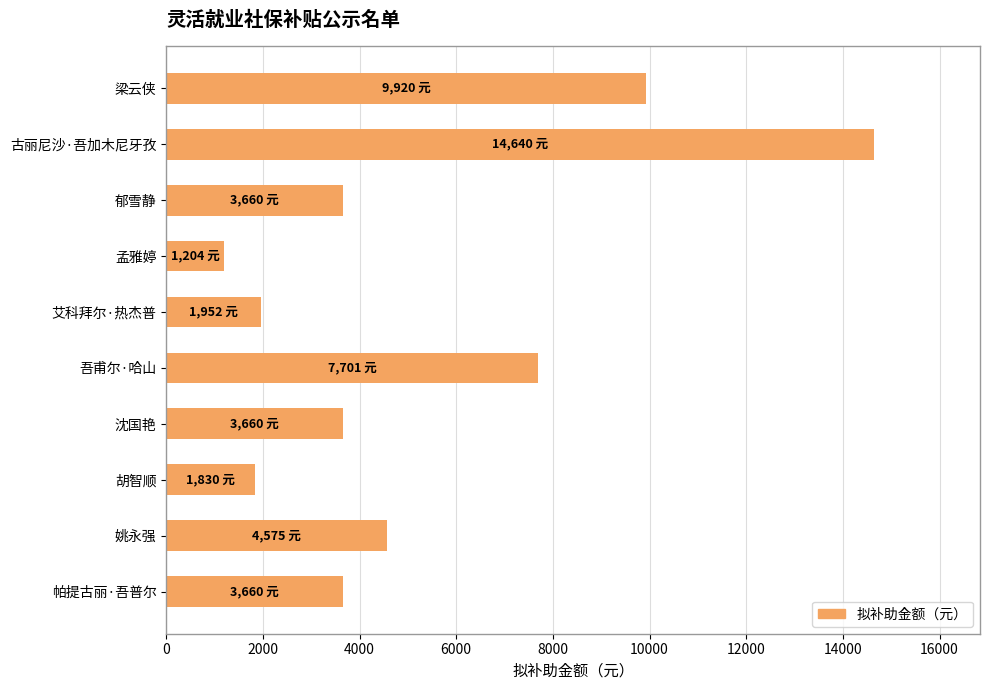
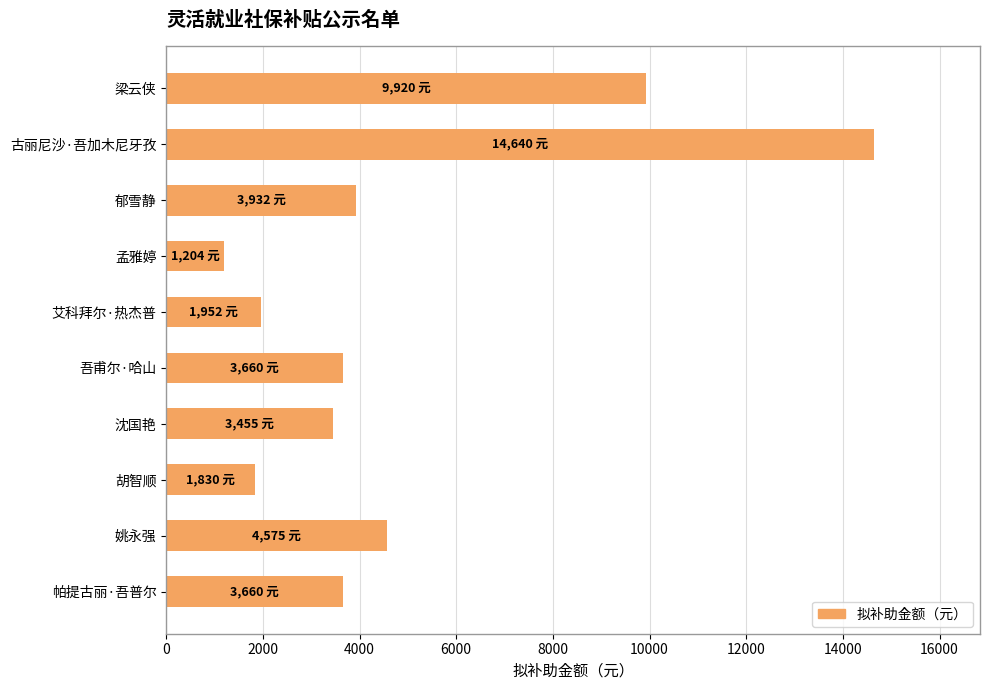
郁雪静: 3,660 -> 3,932
吾甫尔·哈山: 7,701 -> 3,660
沈国艳: 3,660 -> 3,455
